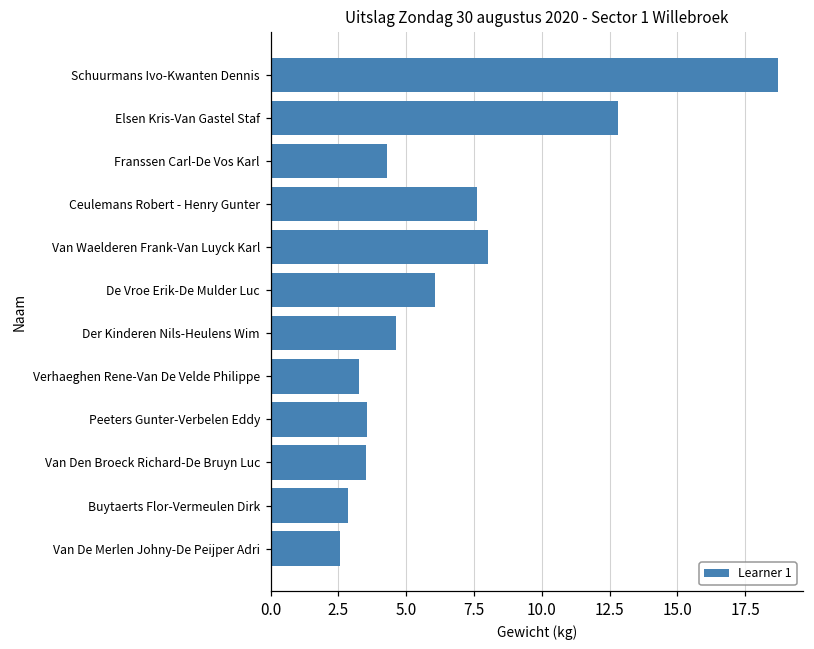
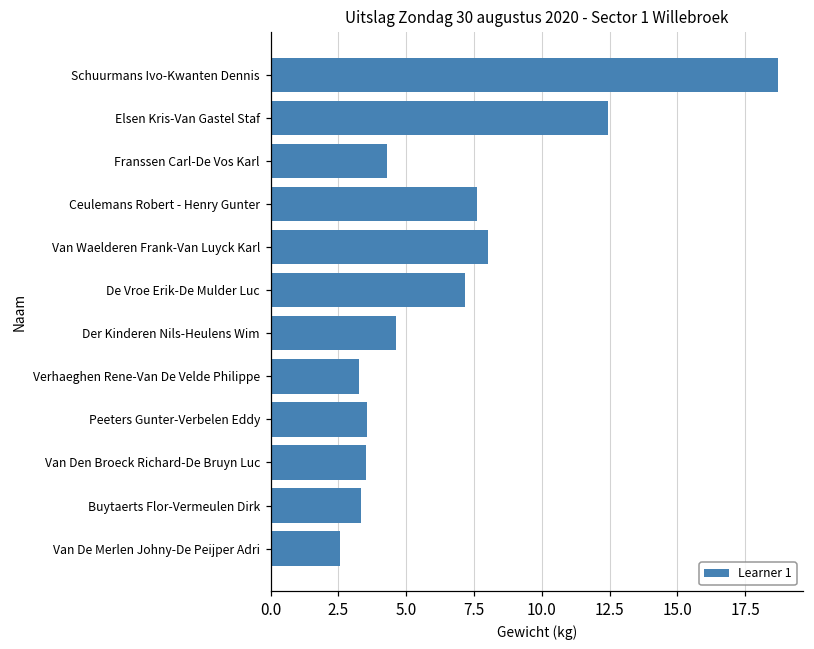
Elsen Kris-Van Gastel Staf: 12.8 -> 12.4
De Vroe Erik-De Mulder Luc: 6.1 -> 7.2
Buytaerts Flor-Vermeulen Dirk: 2.8 -> 3.3
